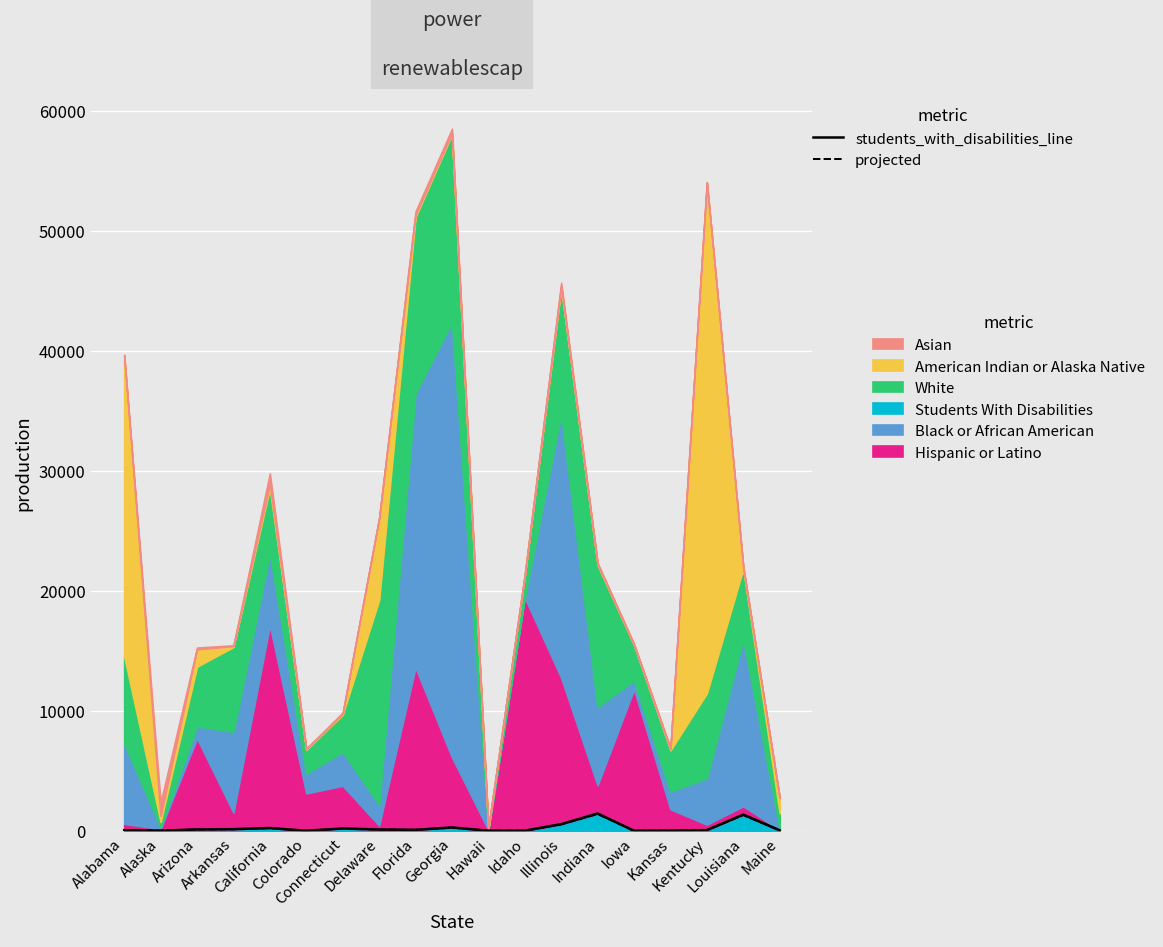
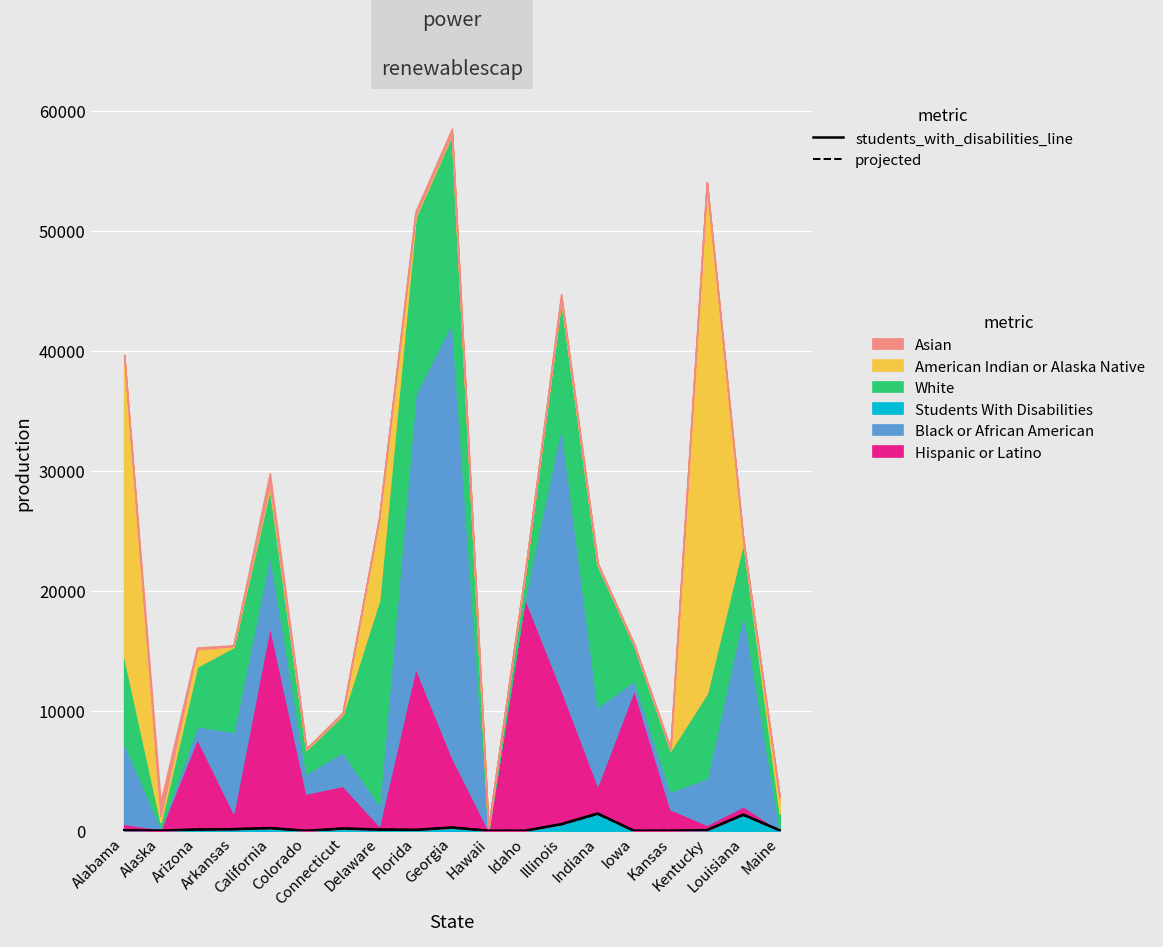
Hispanic or Latino, Illinois: 12200 -> 11200
Black or African American, Louisiana: 13900 -> 16100
